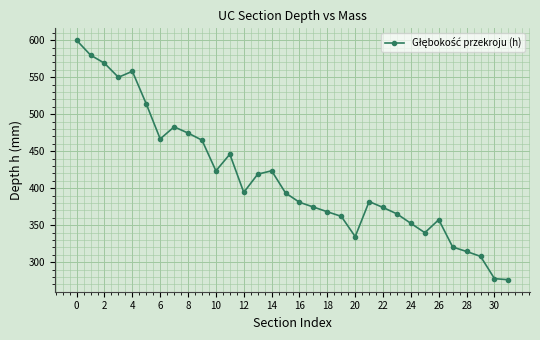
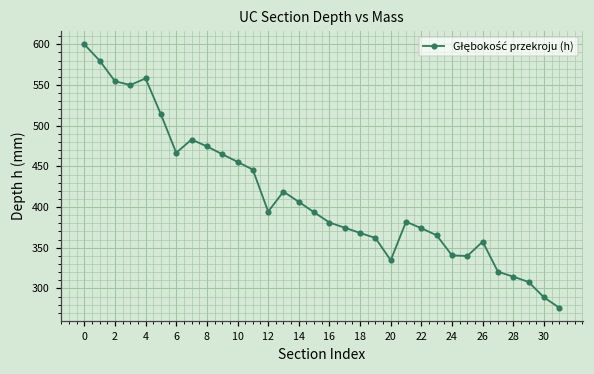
2: 570 -> 550
10: 420 -> 460
14: 420 -> 410
24: 350 -> 340
30: 280 -> 290
